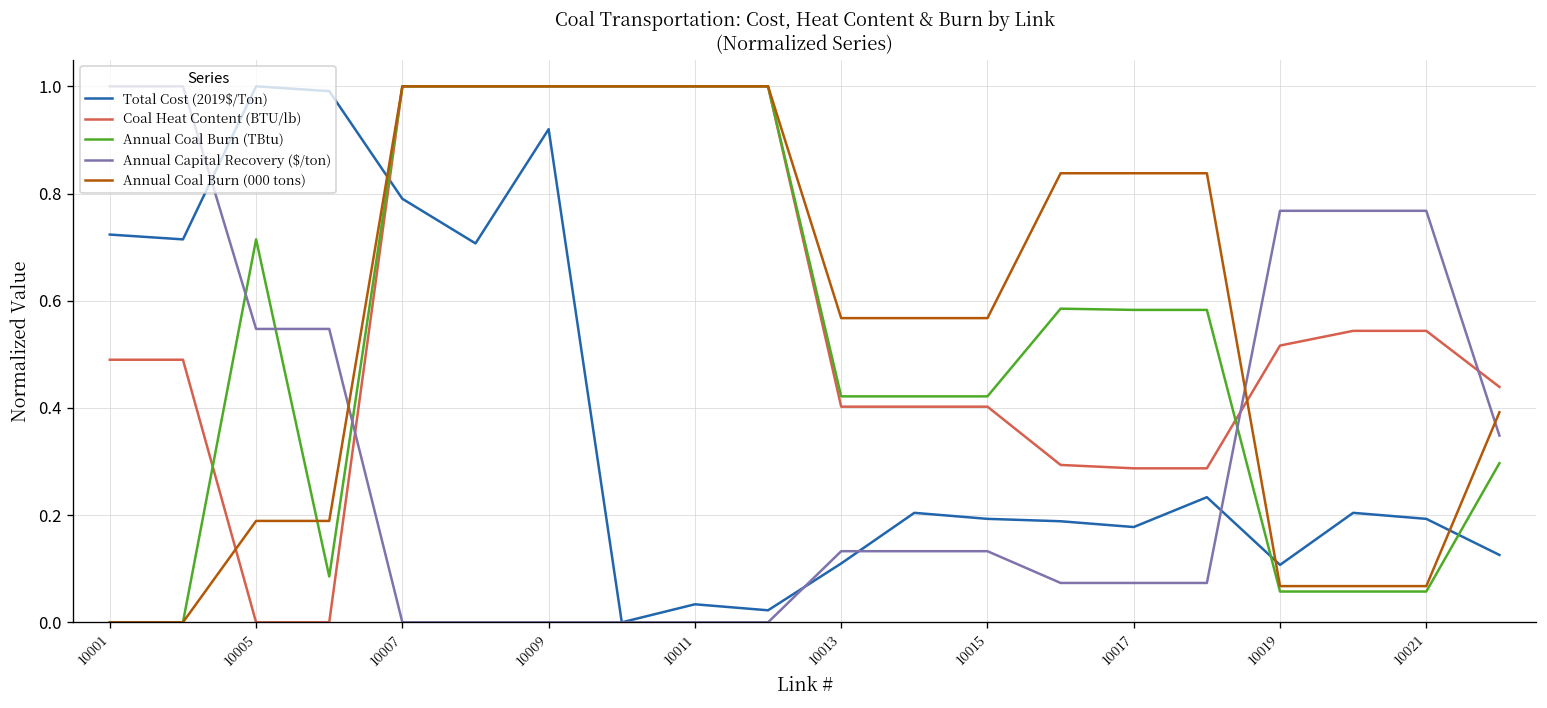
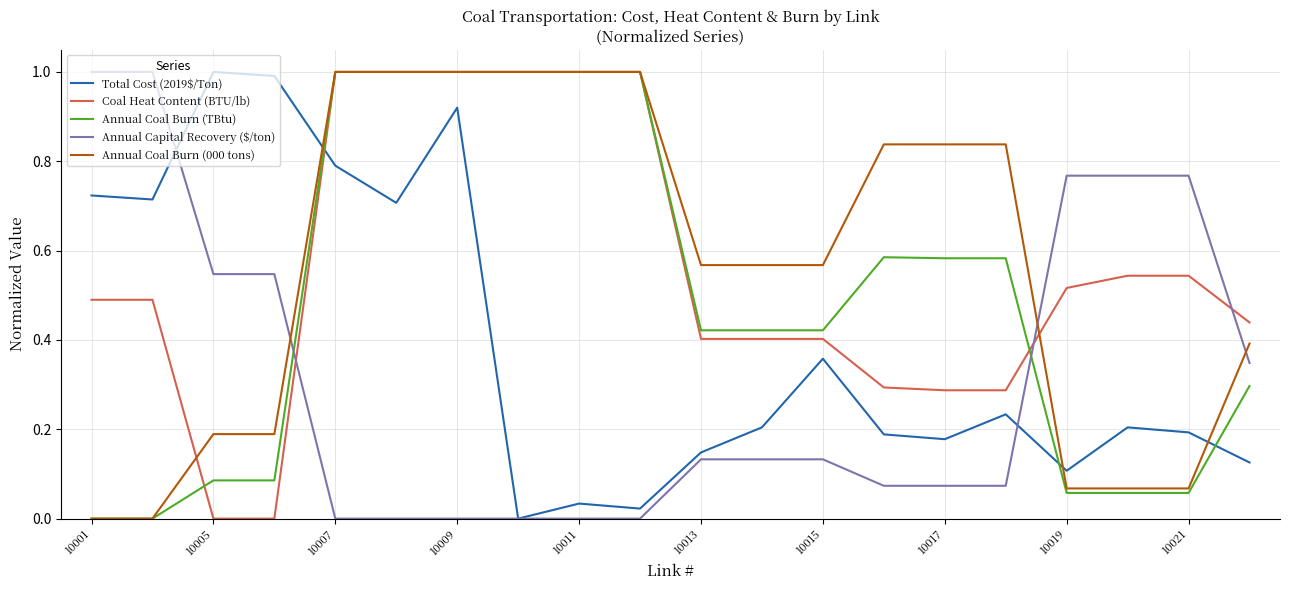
Annual Coal Burn (TBtu), 10005: 0.71 -> 0.09
Total Cost (2019$/Ton), 10013: 0.11 -> 0.15
Total Cost (2019$/Ton), 10015: 0.19 -> 0.36
